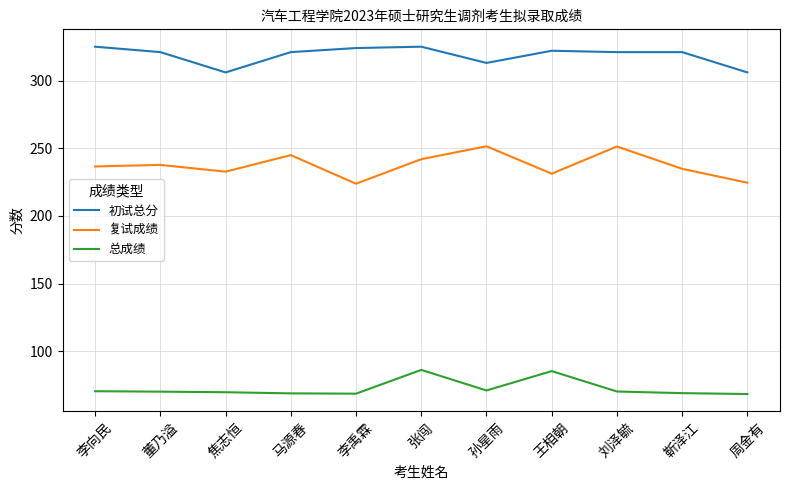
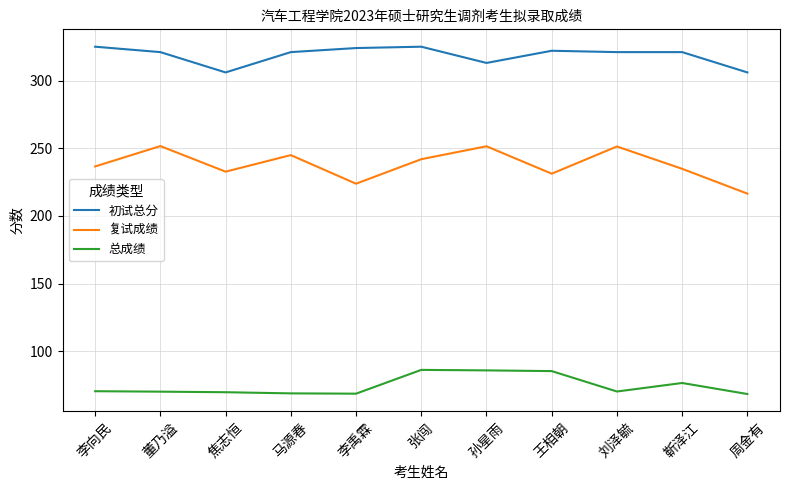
复试成绩, 董乃溢: 238 -> 252
总成绩, 孙星雨: 71 -> 86
总成绩, 靳泽江: 69 -> 77
复试成绩, 周金有: 225 -> 216
